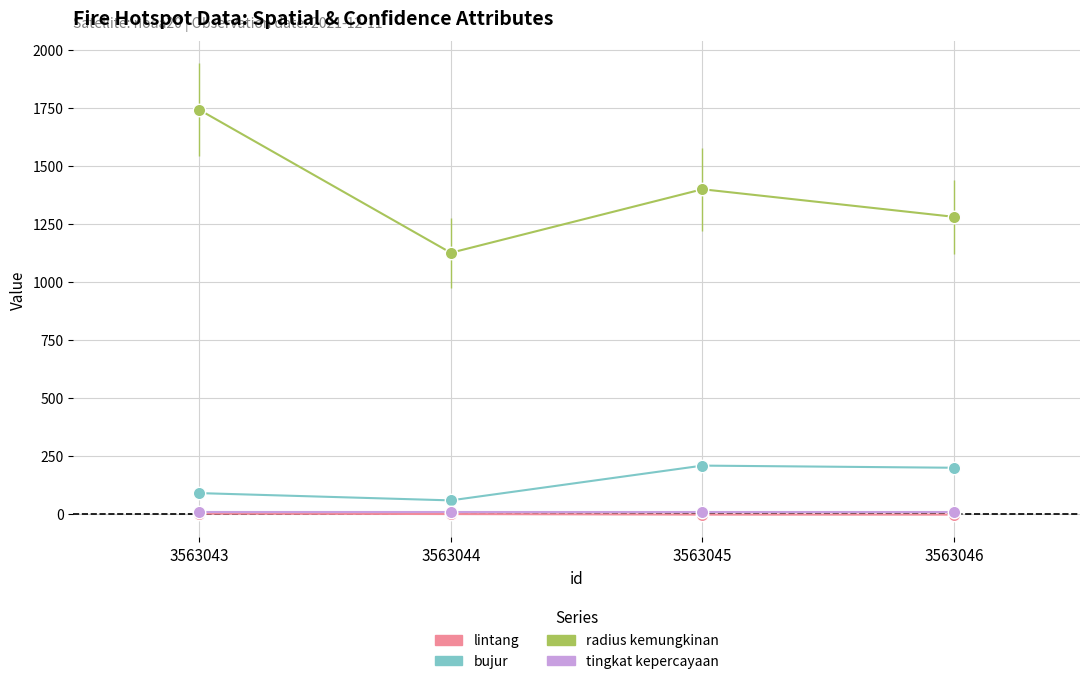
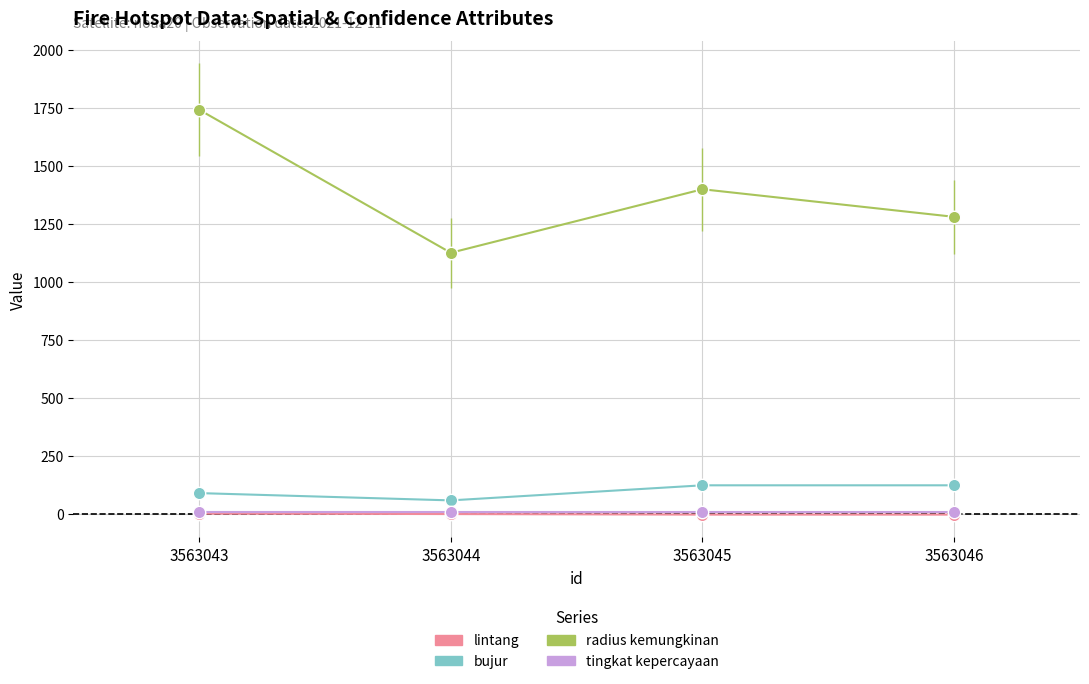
bujur, 3563045: 210 -> 120
bujur, 3563046: 200 -> 120
